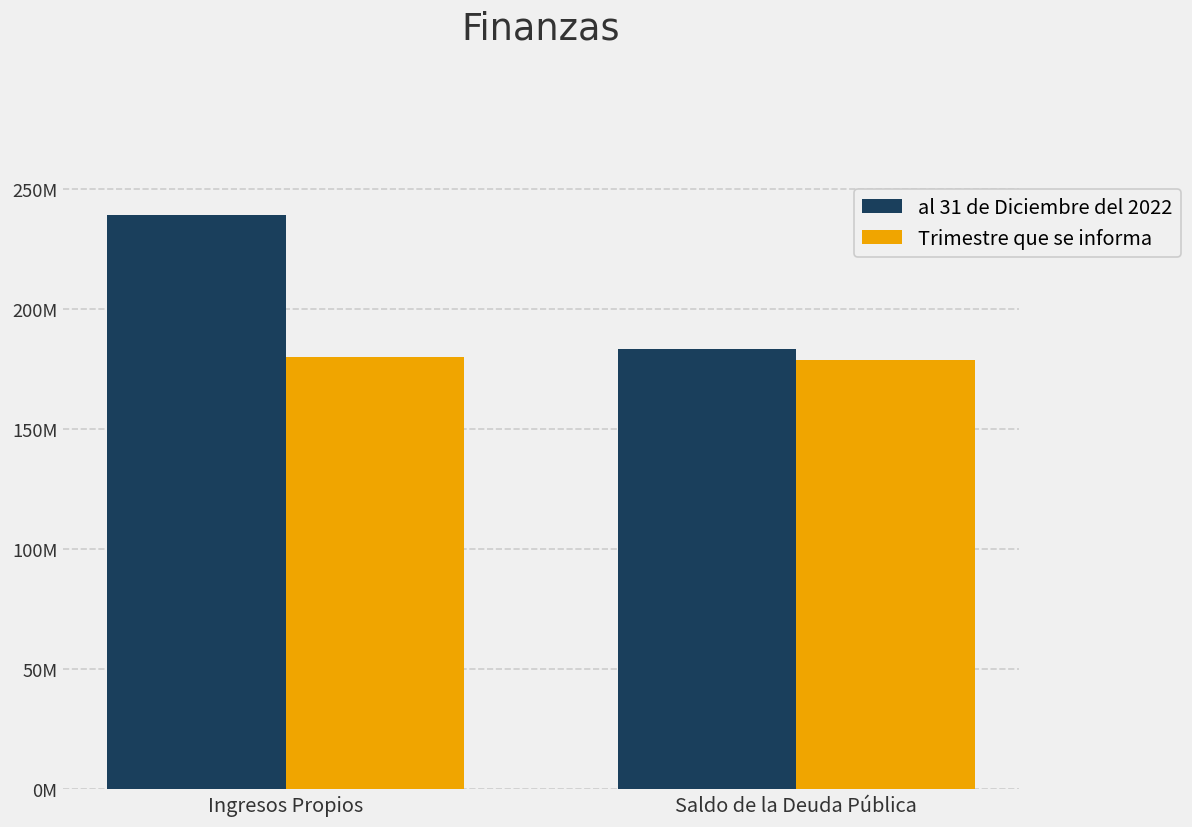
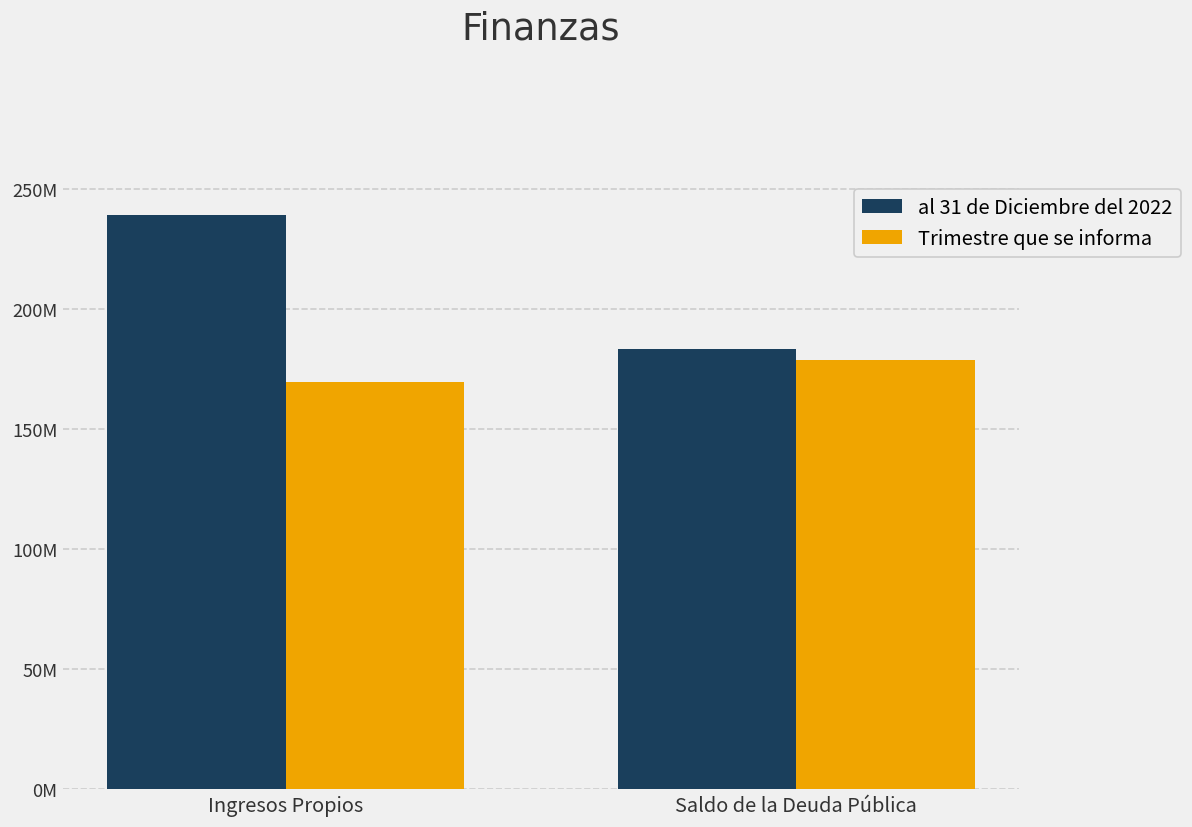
Trimestre que se informa, Ingresos Propios: 180000000 -> 170000000
